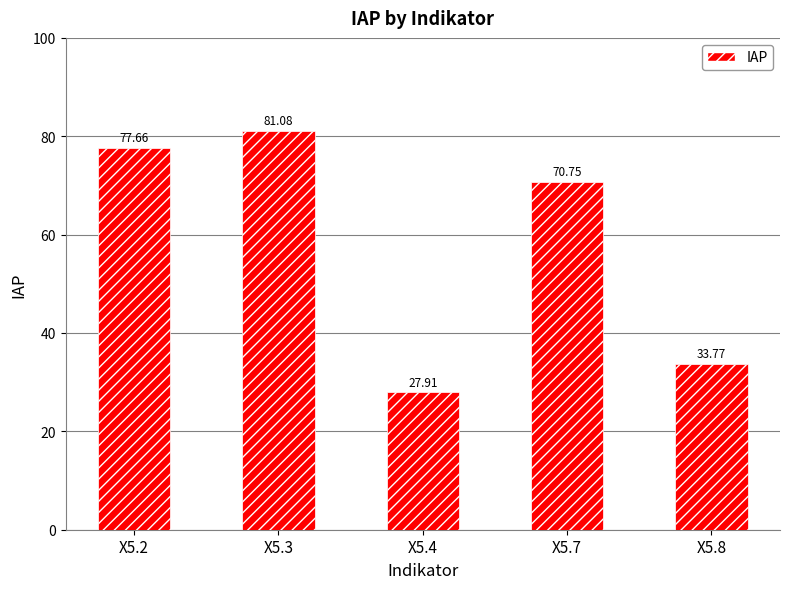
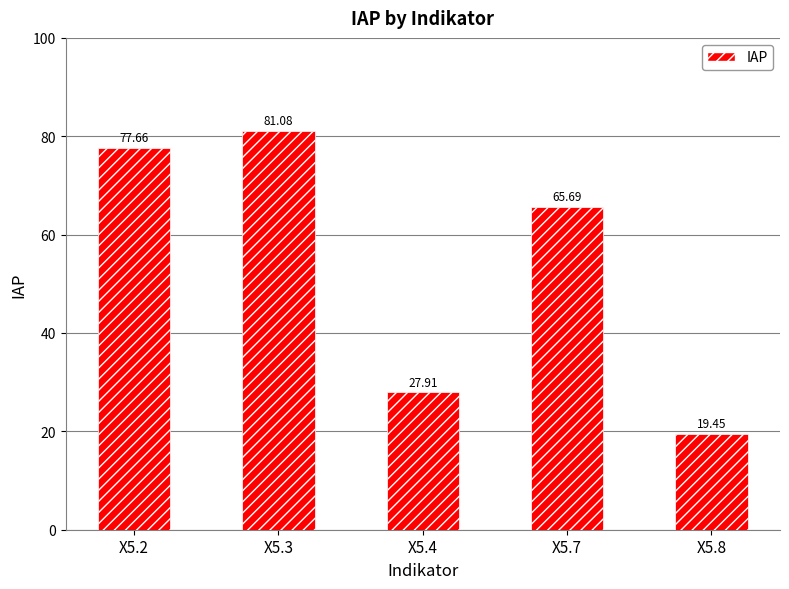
X5.7: 70.75 -> 65.69
X5.8: 33.77 -> 19.45
